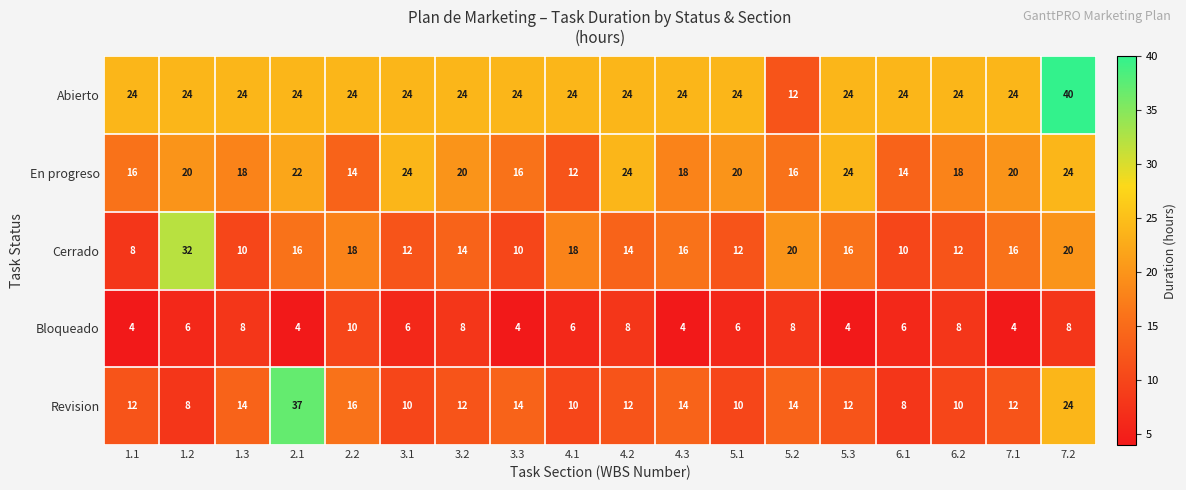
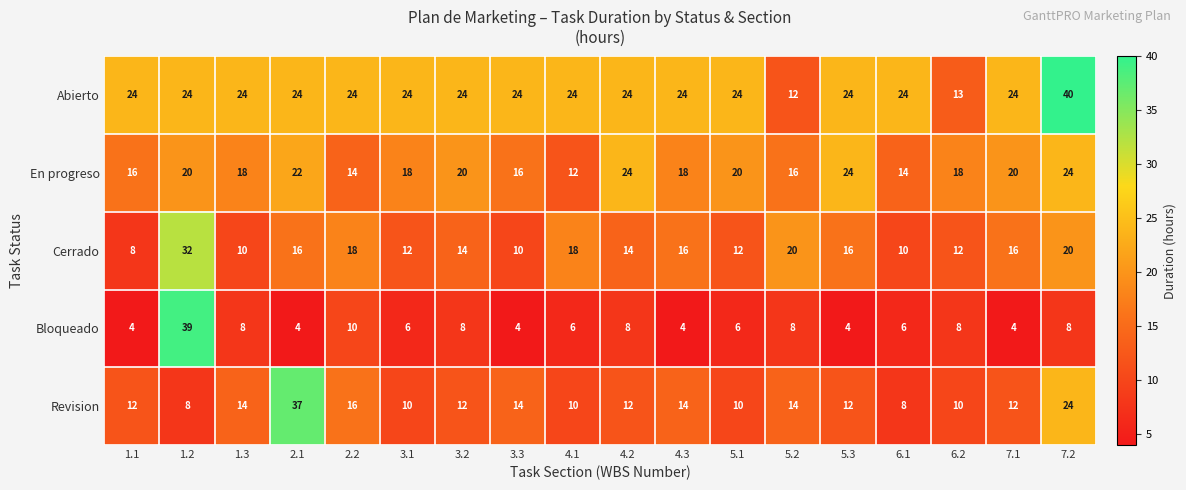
Abierto, 6.2: 24 -> 13
En progreso, 3.1: 24 -> 18
Bloqueado, 1.2: 6 -> 39
